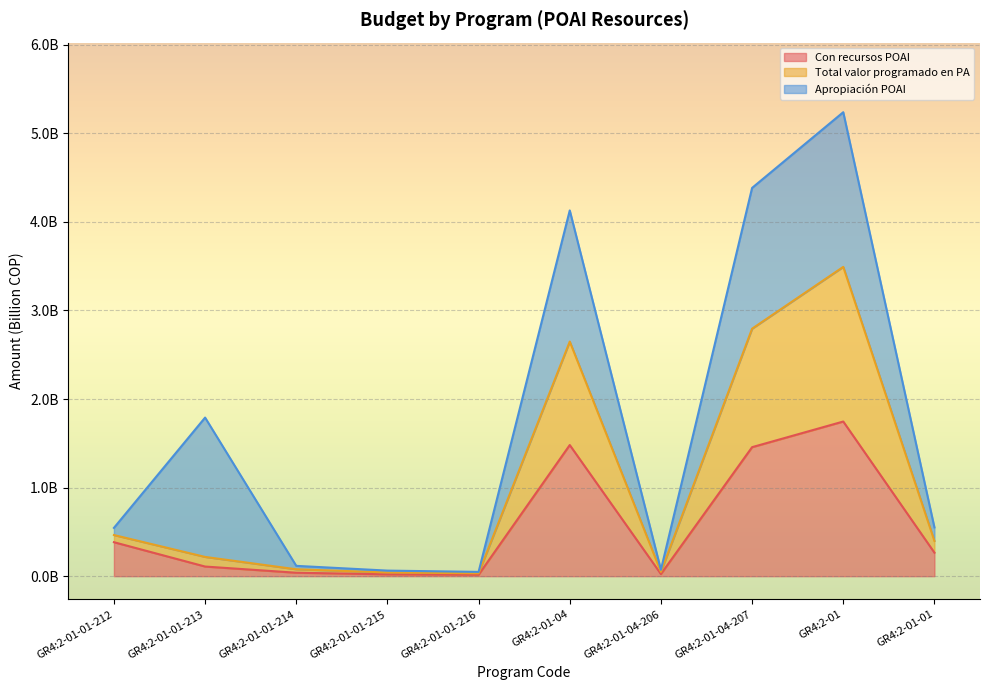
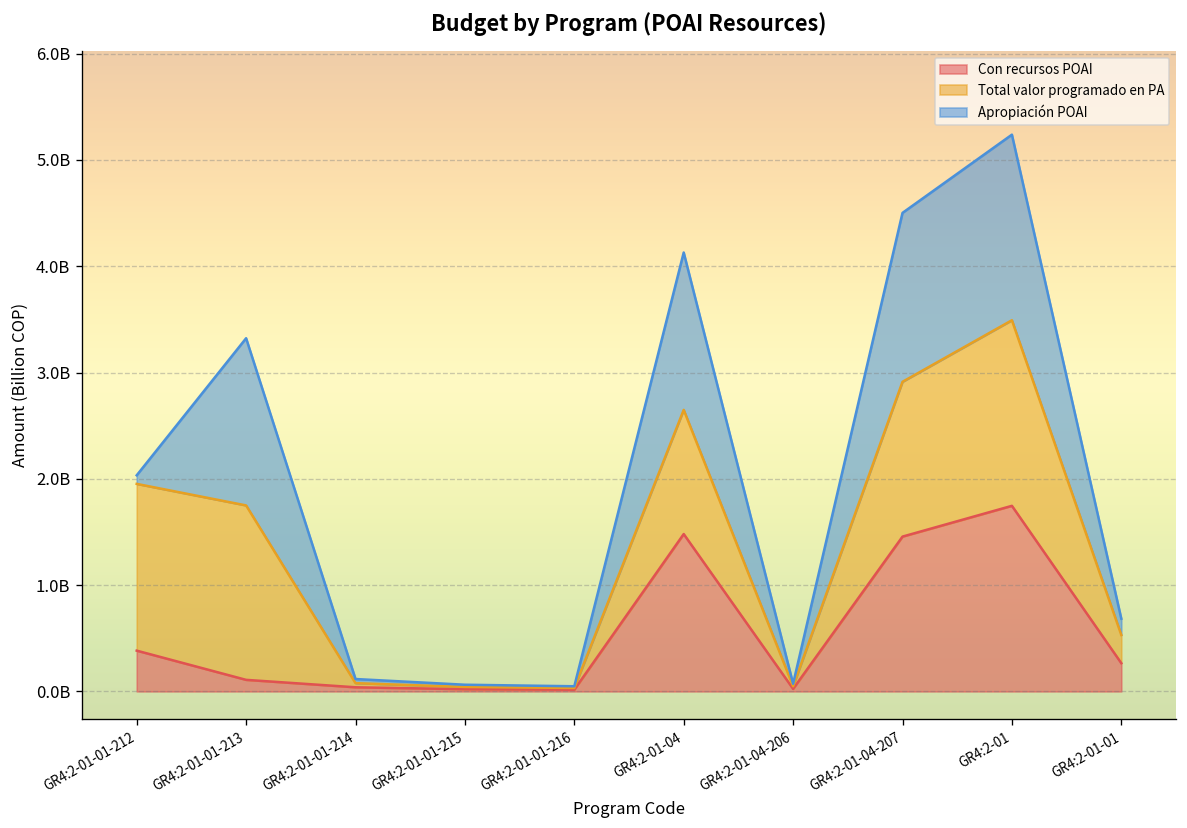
Total valor programado en PA, GR4:2-01-01-212: 100000000 -> 1600000000
Total valor programado en PA, GR4:2-01-01-213: 100000000 -> 1600000000
Total valor programado en PA, GR4:2-01-04-207: 1300000000 -> 1500000000
Total valor programado en PA, GR4:2-01-01: 100000000 -> 300000000
